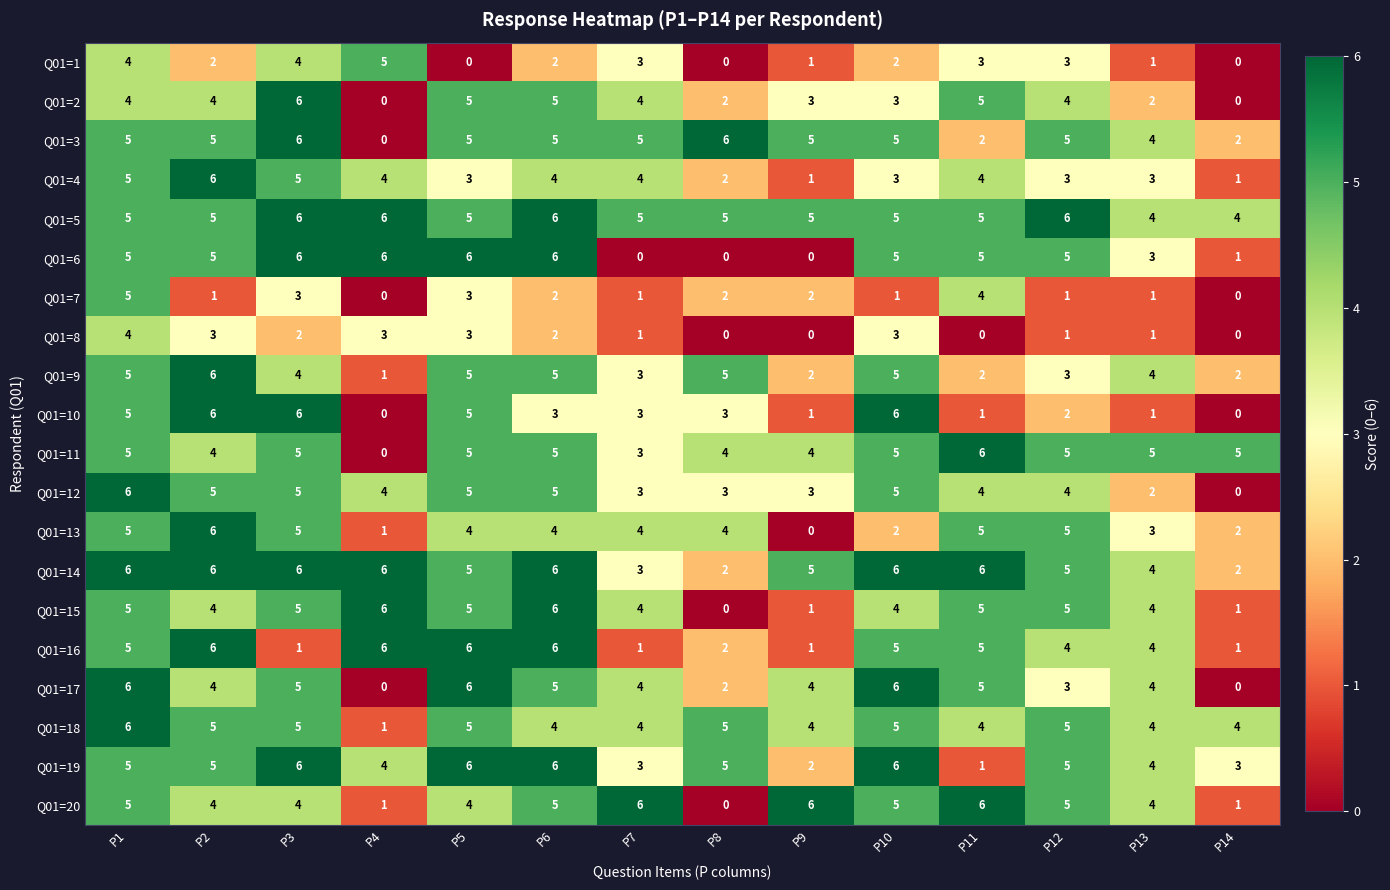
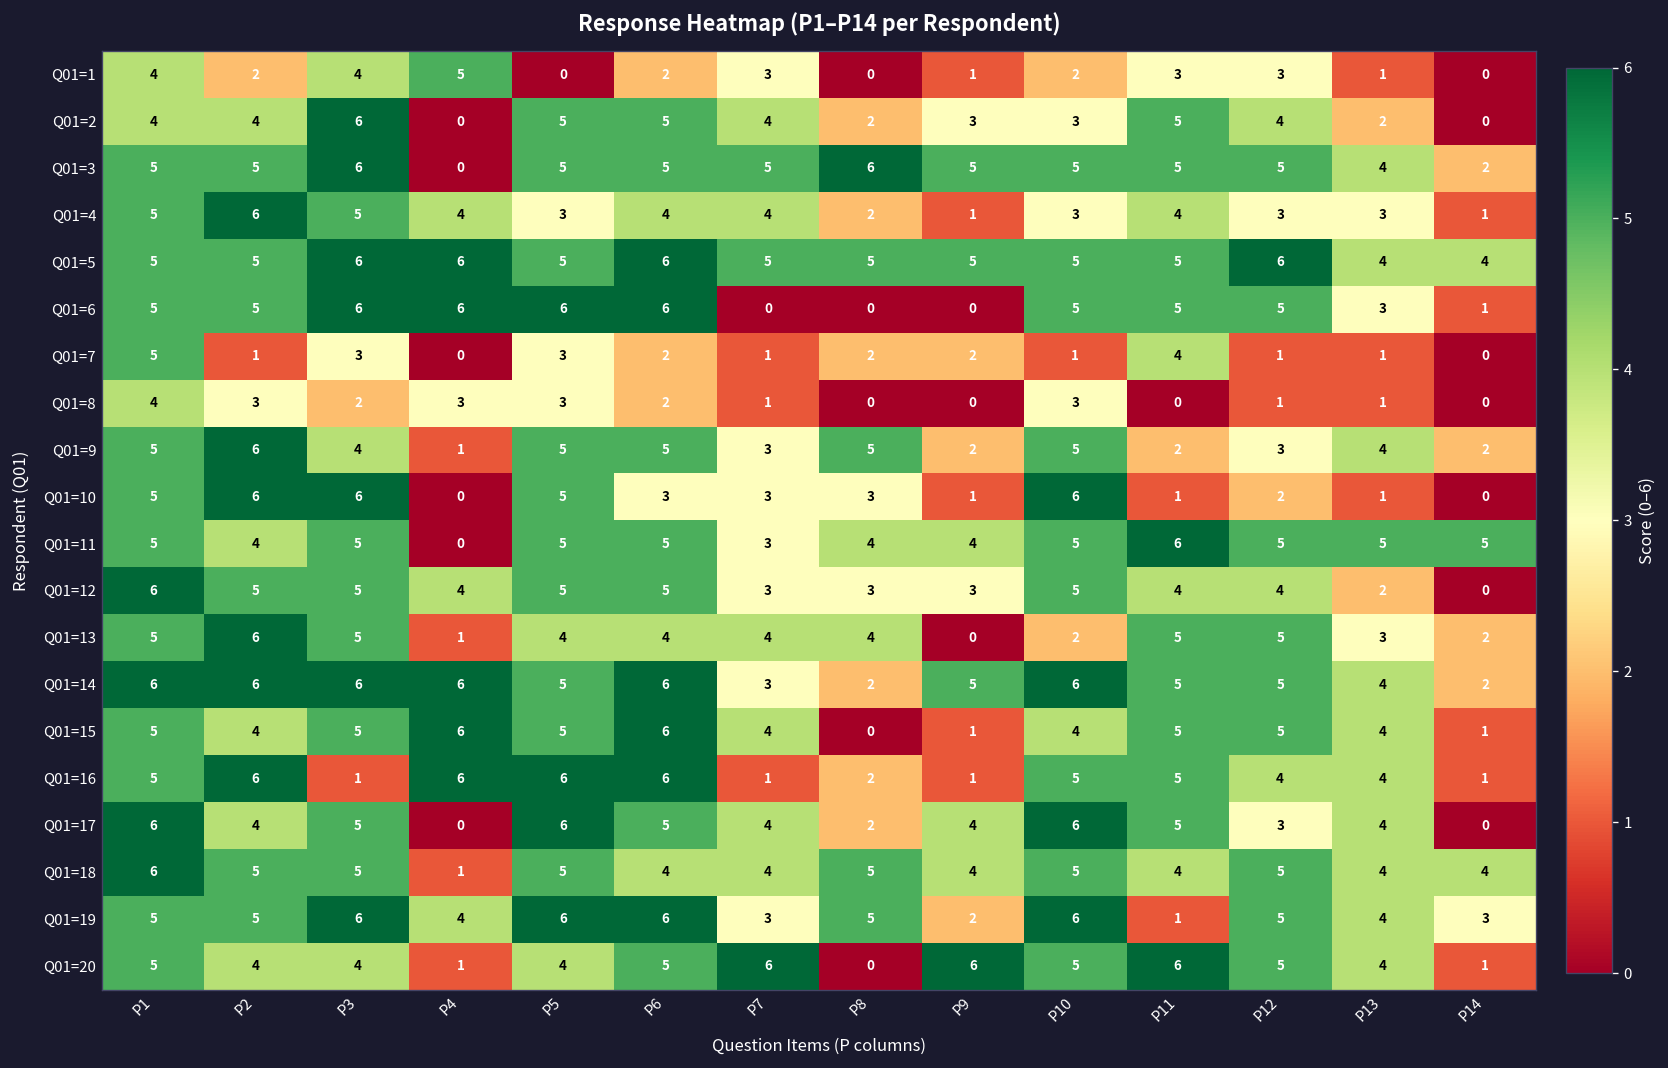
Q01=3, P11: 2 -> 5
Q01=14, P11: 6 -> 5
